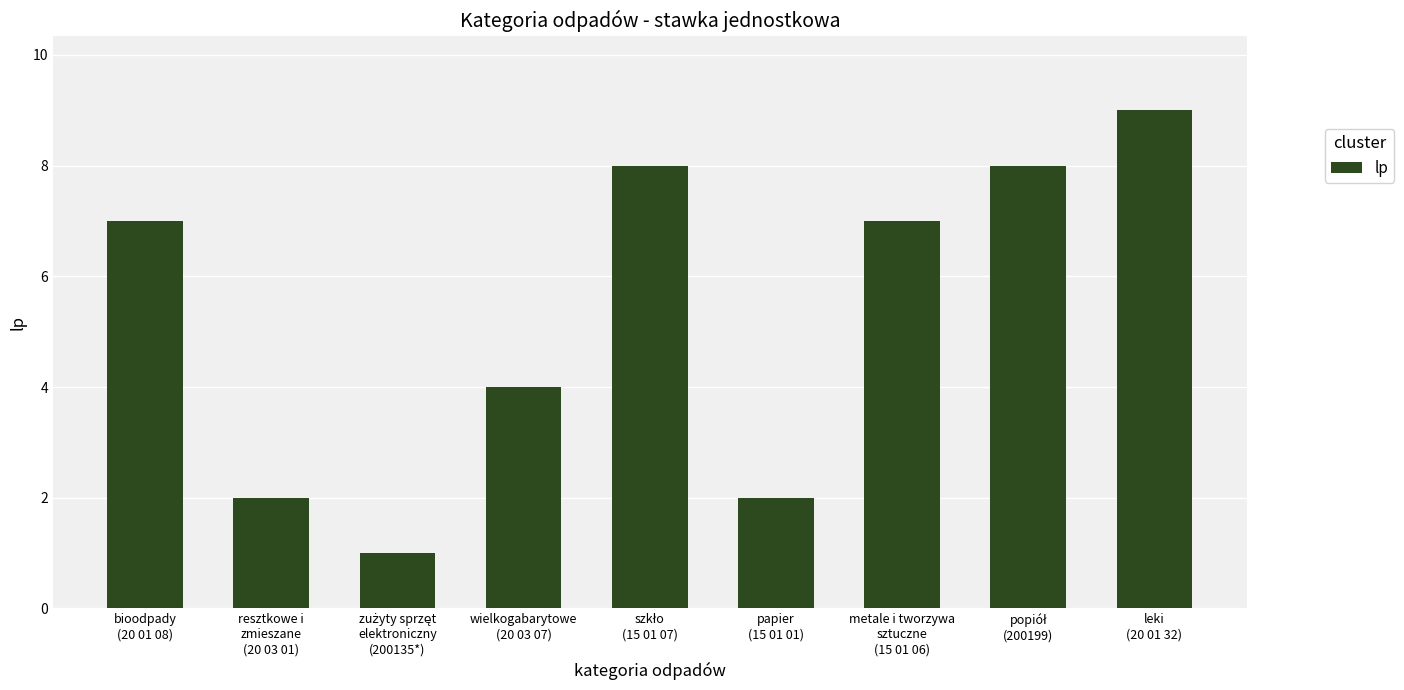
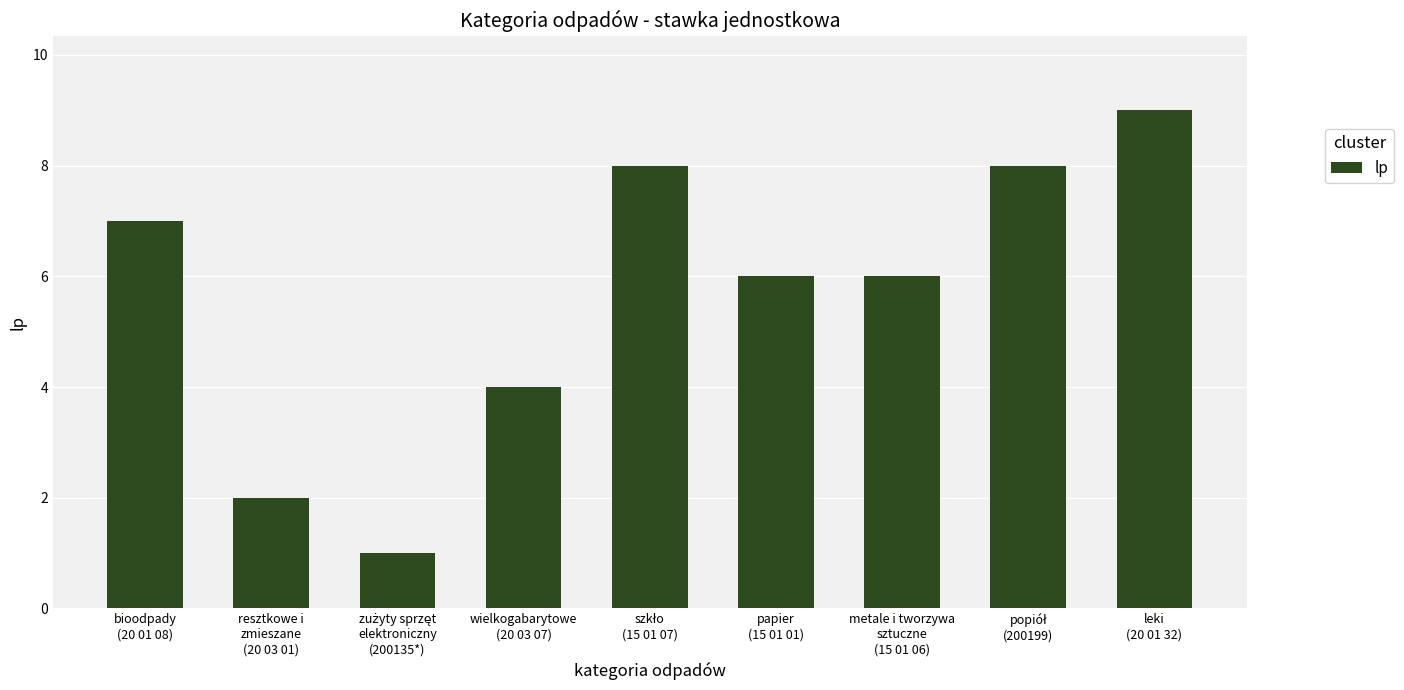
papier (15 01 01): 2 -> 6
metale i tworzywa sztuczne (15 01 06): 7 -> 6
